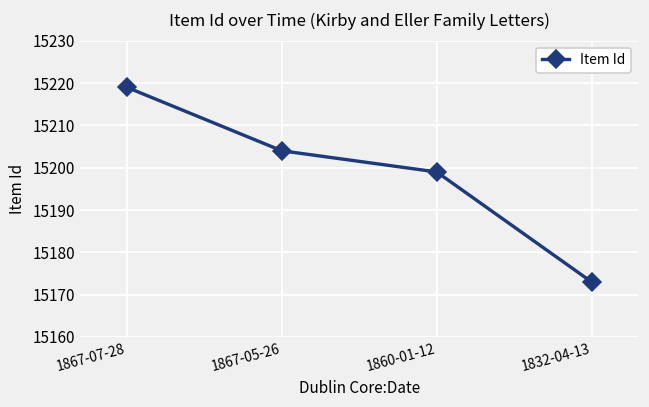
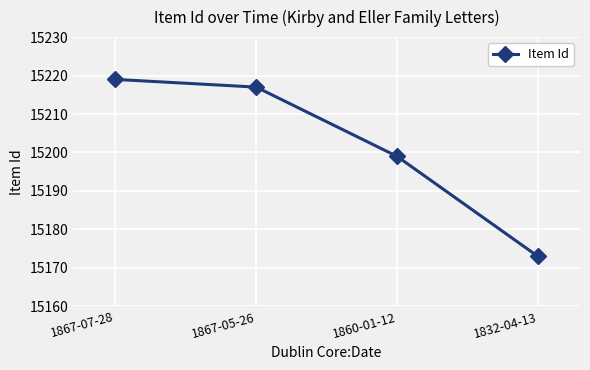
1867-05-26: 15204 -> 15217
